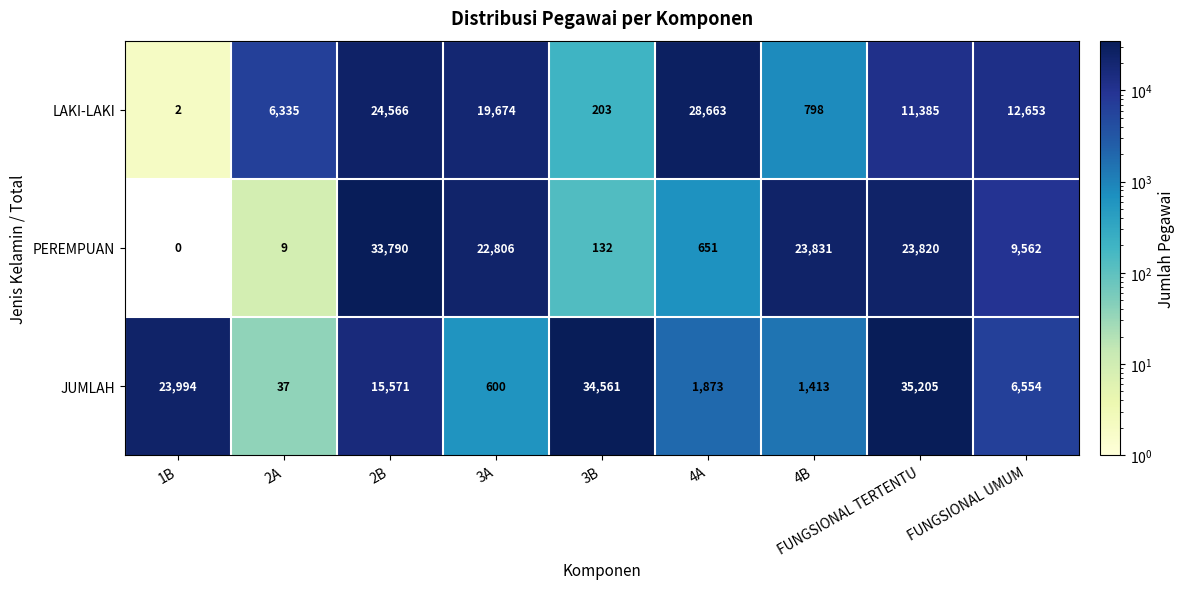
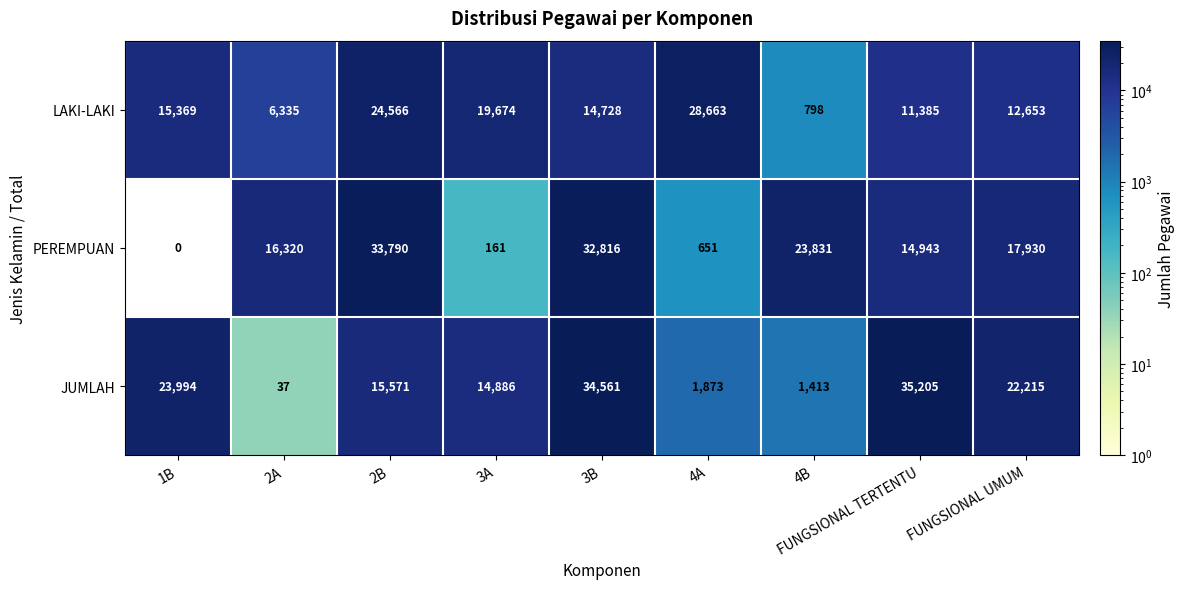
LAKI-LAKI, 1B: 2 -> 15,369
LAKI-LAKI, 3B: 203 -> 14,728
PEREMPUAN, 2A: 9 -> 16,320
PEREMPUAN, 3A: 22,806 -> 161
PEREMPUAN, 3B: 132 -> 32,816
PEREMPUAN, FUNGSIONAL TERTENTU: 23,820 -> 14,943
PEREMPUAN, FUNGSIONAL UMUM: 9,562 -> 17,930
JUMLAH, 3A: 600 -> 14,886
JUMLAH, FUNGSIONAL UMUM: 6,554 -> 22,215
